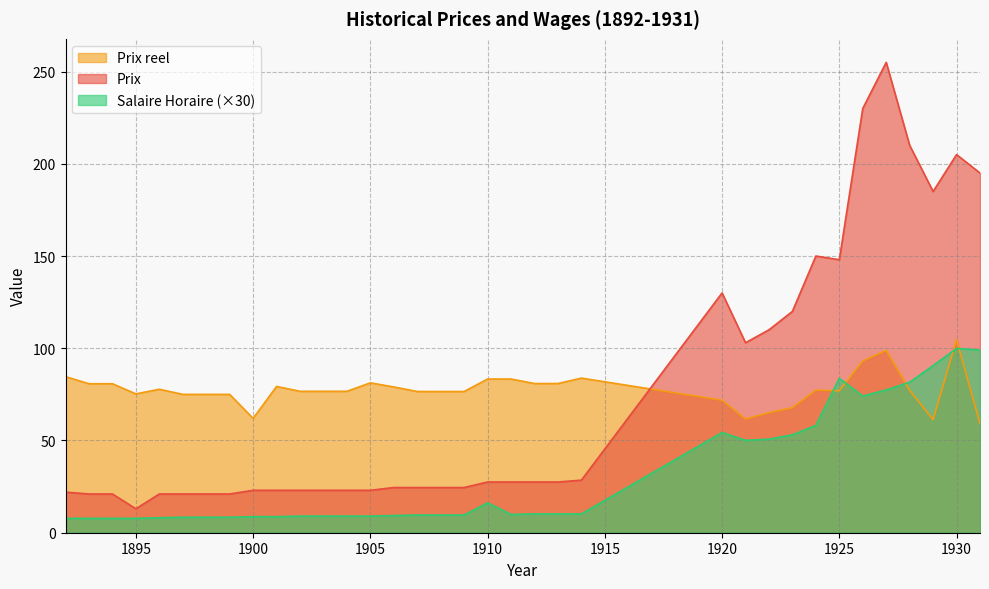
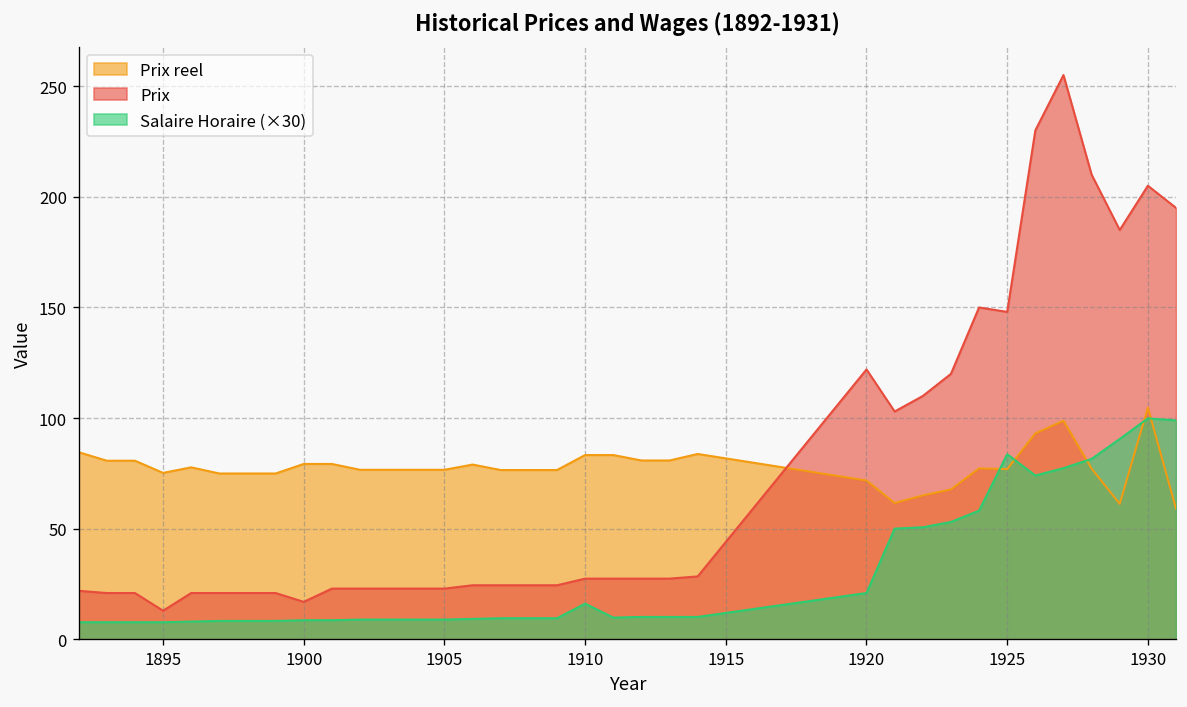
Prix reel, 1900: 62 -> 79
Prix, 1900: 23 -> 17
Prix reel, 1905: 81 -> 77
Prix, 1920: 130 -> 122
Salaire Horaire (×30), 1920: 54 -> 21
